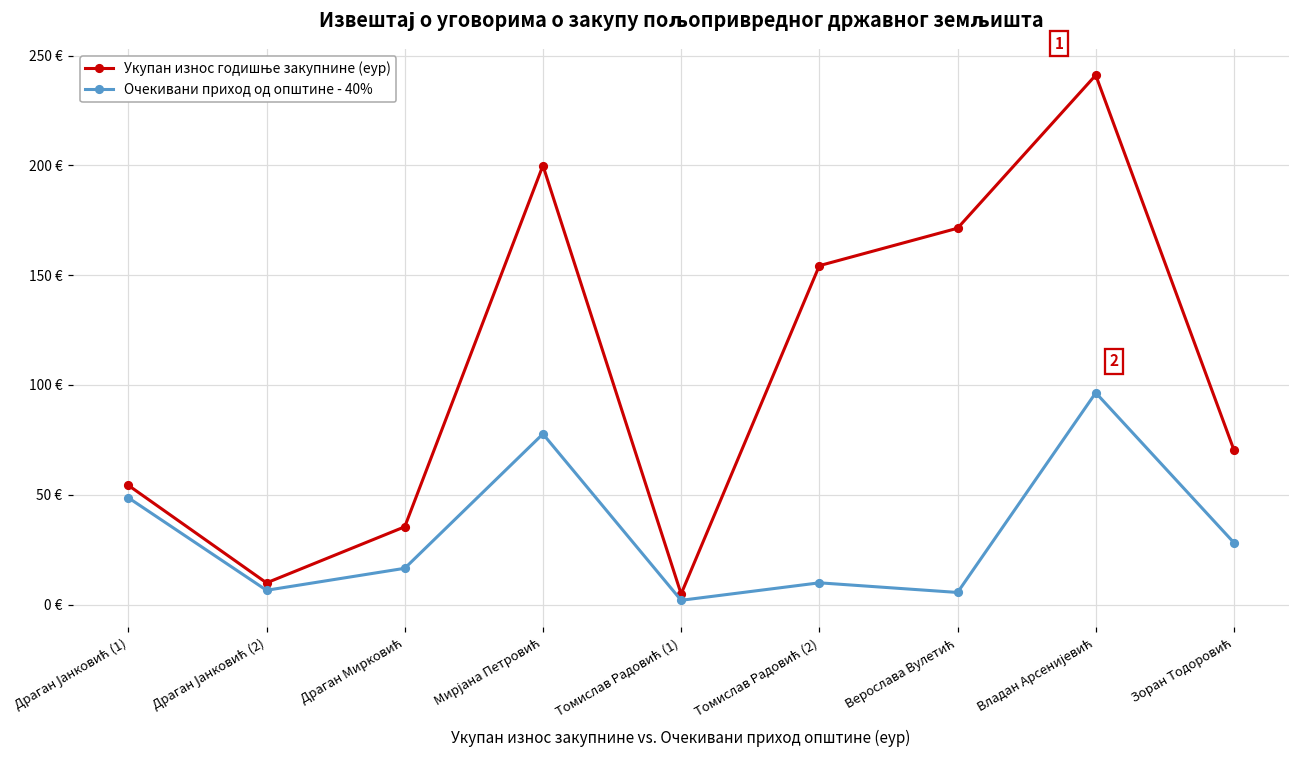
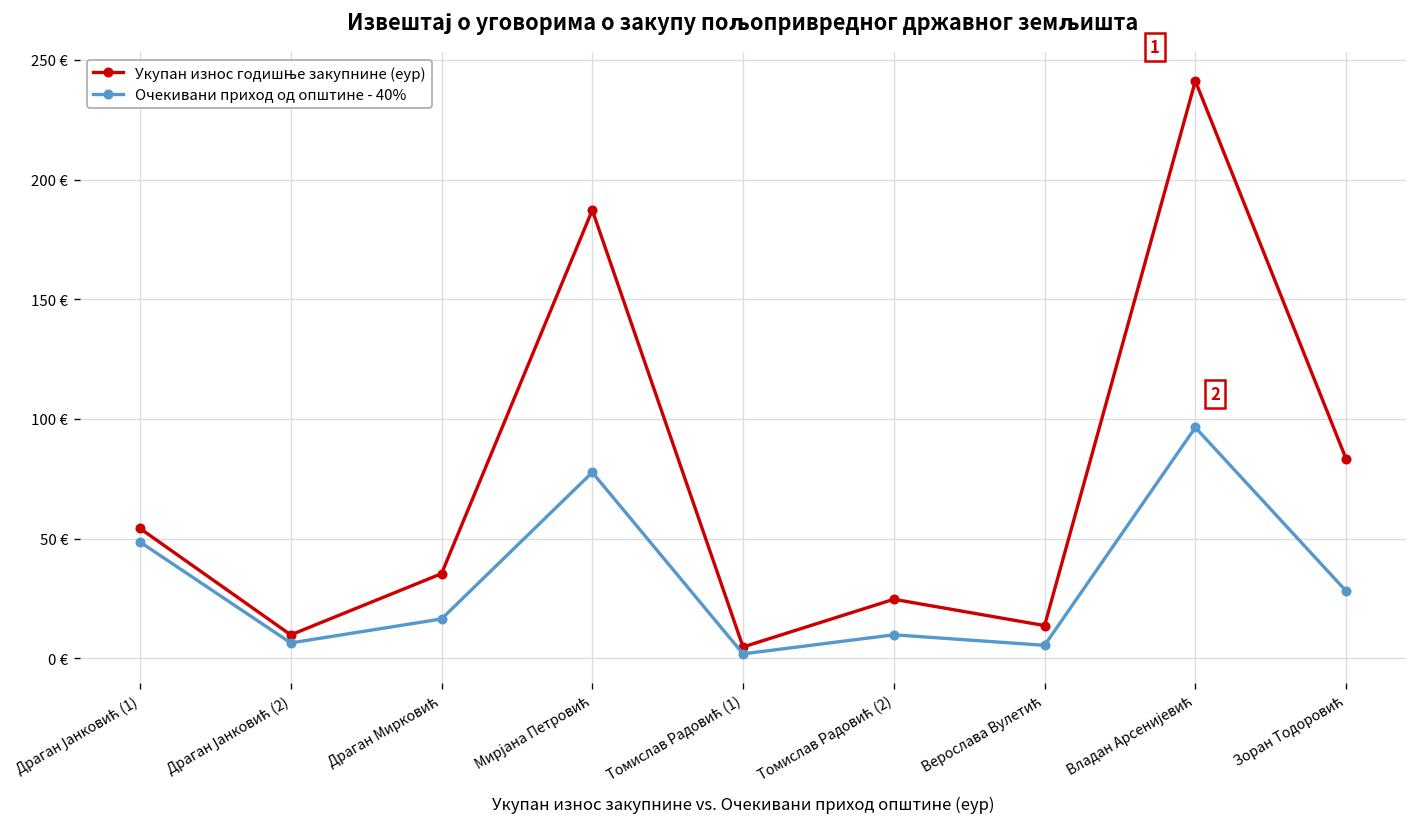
Укупан износ годишње закупнине (еур), Мирјана Петровић: 200 € -> 187 €
Укупан износ годишње закупнине (еур), Томислав Радовић (2): 154 € -> 25 €
Укупан износ годишње закупнине (еур), Верослава Вулетић: 171 € -> 14 €
Укупан износ годишње закупнине (еур), Зоран Тодоровић: 70 € -> 83 €
